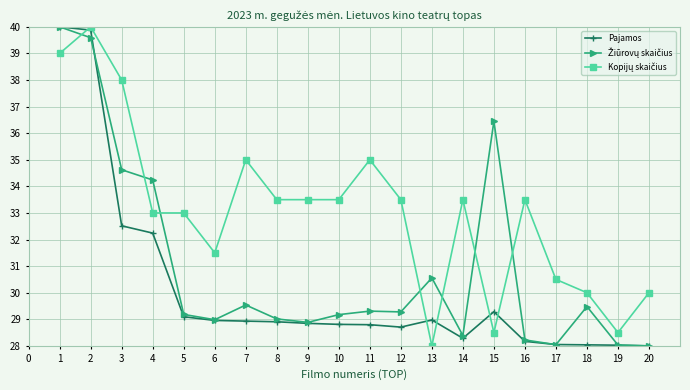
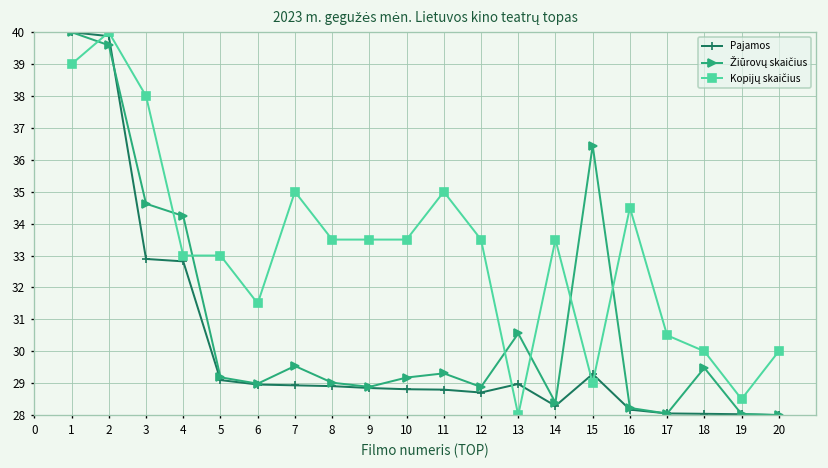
Pajamos, 3: 32.5 -> 32.9
Pajamos, 4: 32.2 -> 32.8
Žiūrovų skaičius, 12: 29.3 -> 28.9
Kopijų skaičius, 15: 28.5 -> 29.0
Kopijų skaičius, 16: 33.5 -> 34.5
